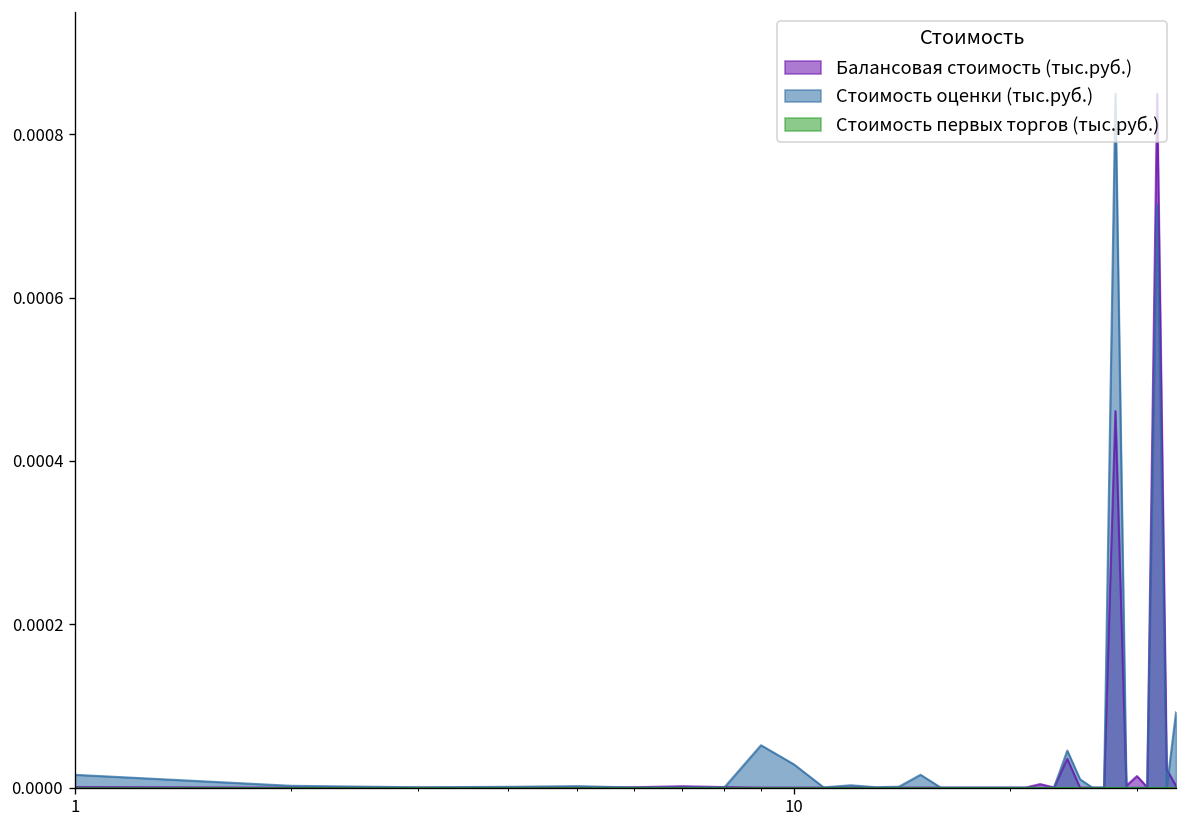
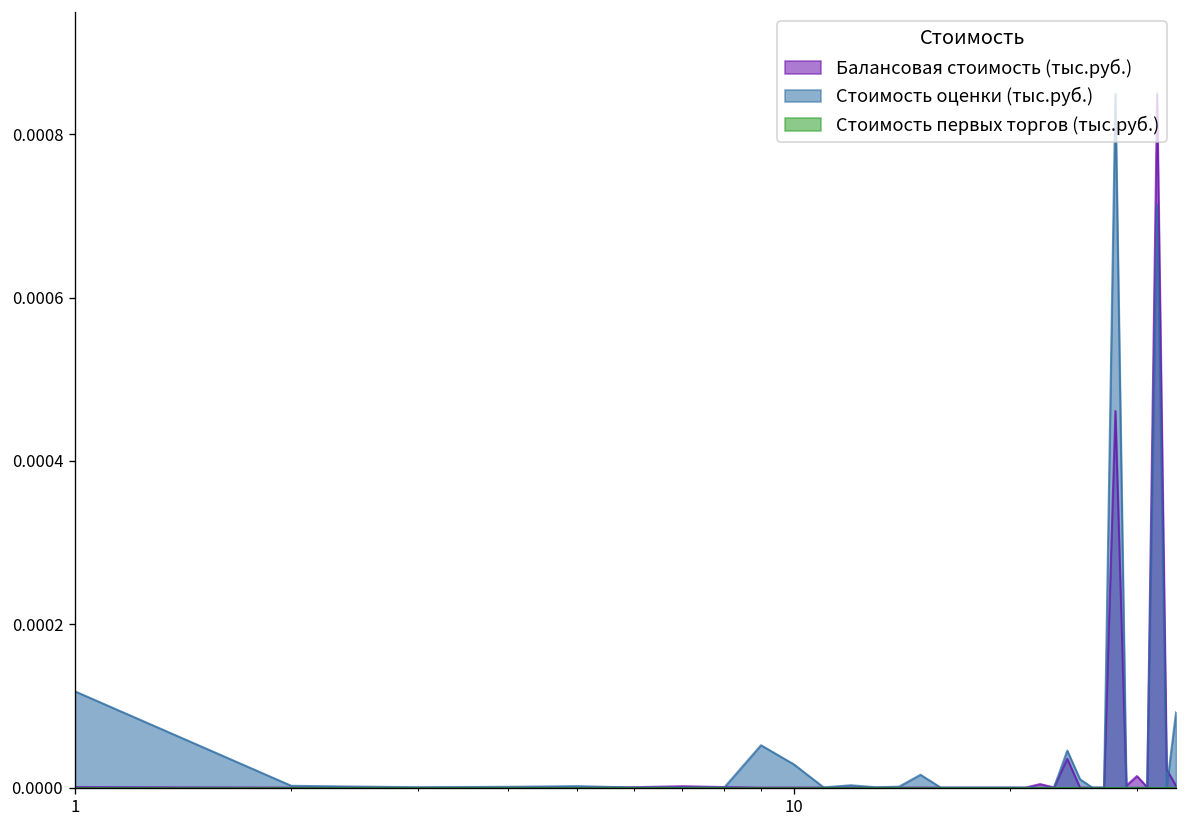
Стоимость оценки (тыс.руб.), 1: 0.00002 -> 0.00012
